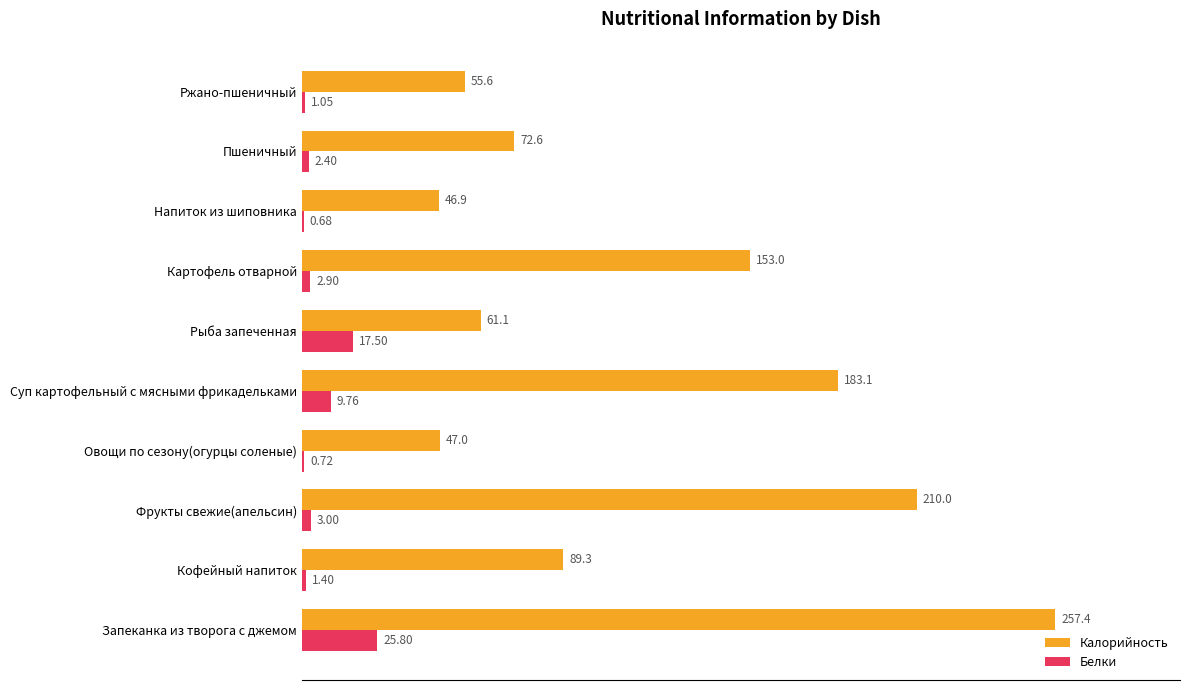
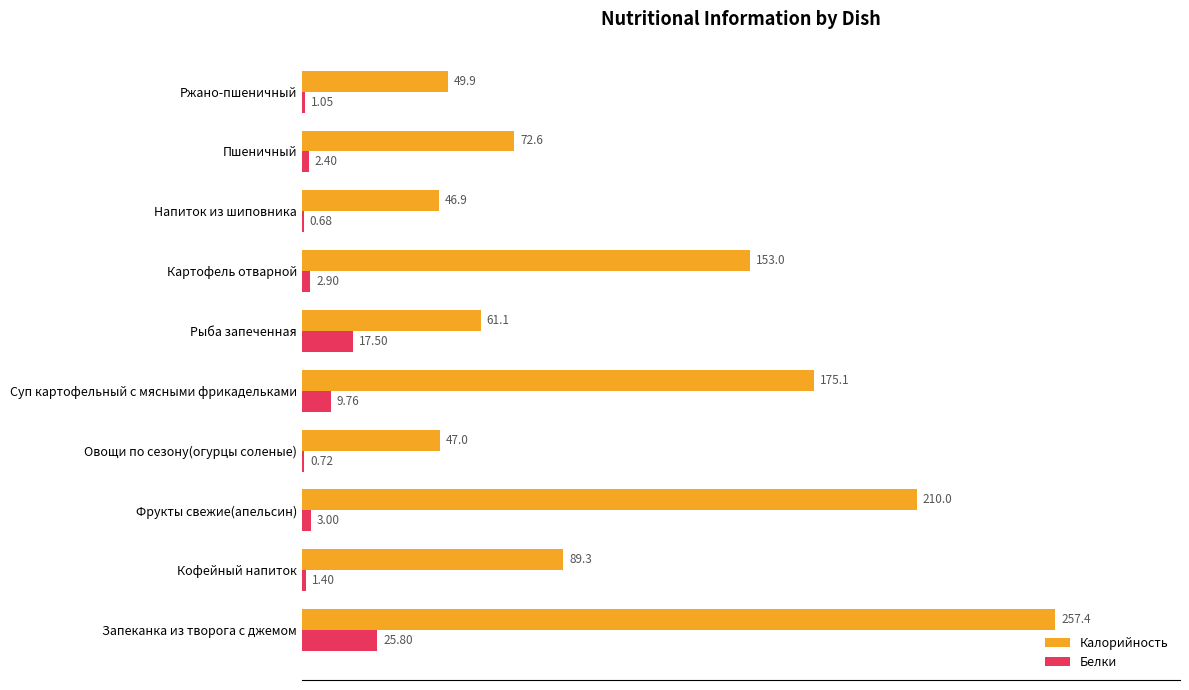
Калорийность, Ржано-пшеничный: 55.6 -> 49.9
Калорийность, Суп картофельный с мясными фрикадельками: 183.1 -> 175.1
